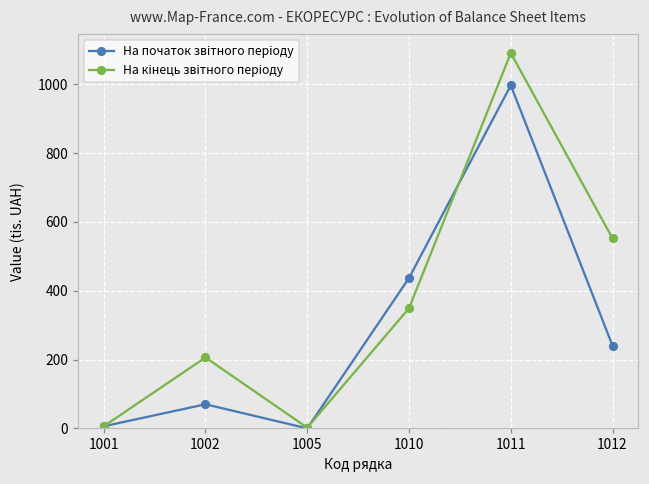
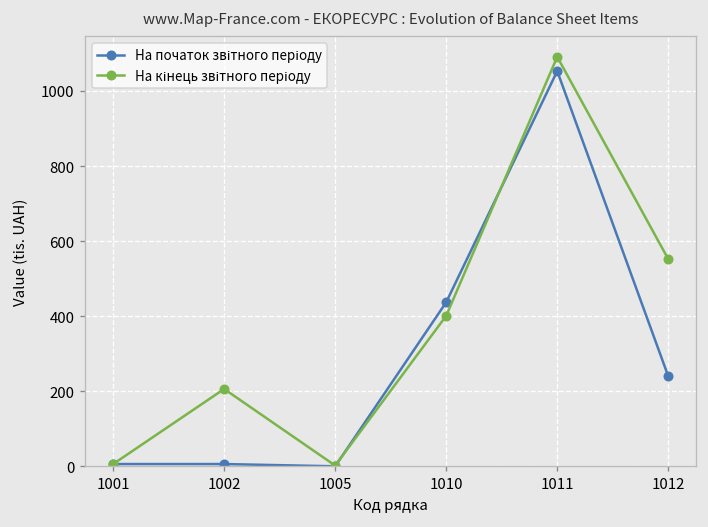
На початок звітного періоду, 1002: 70 -> 10
На кінець звітного періоду, 1010: 350 -> 400
На початок звітного періоду, 1011: 1000 -> 1050
